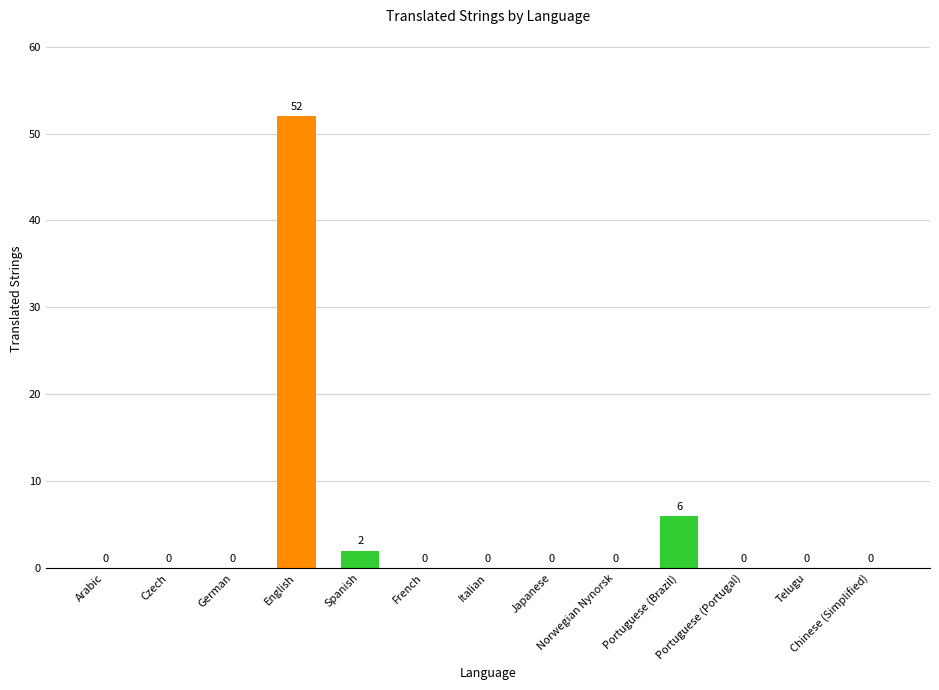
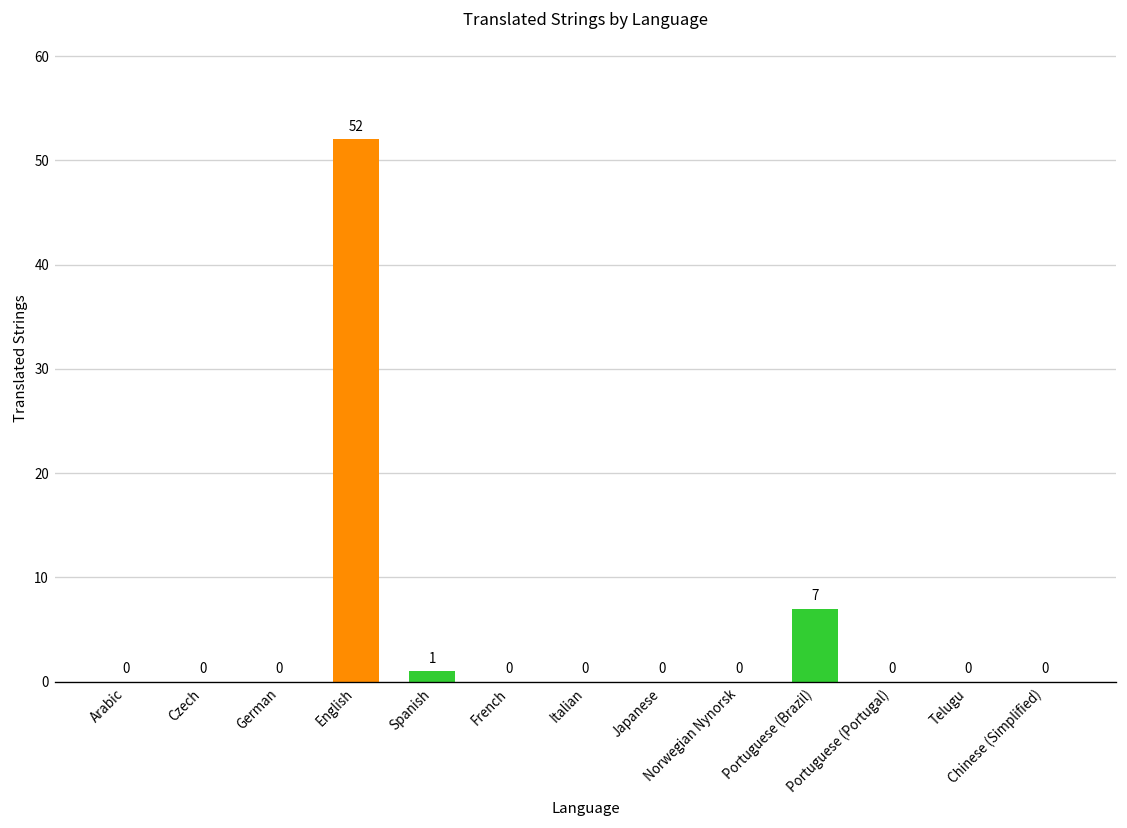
Spanish: 2 -> 1
Portuguese (Brazil): 6 -> 7
